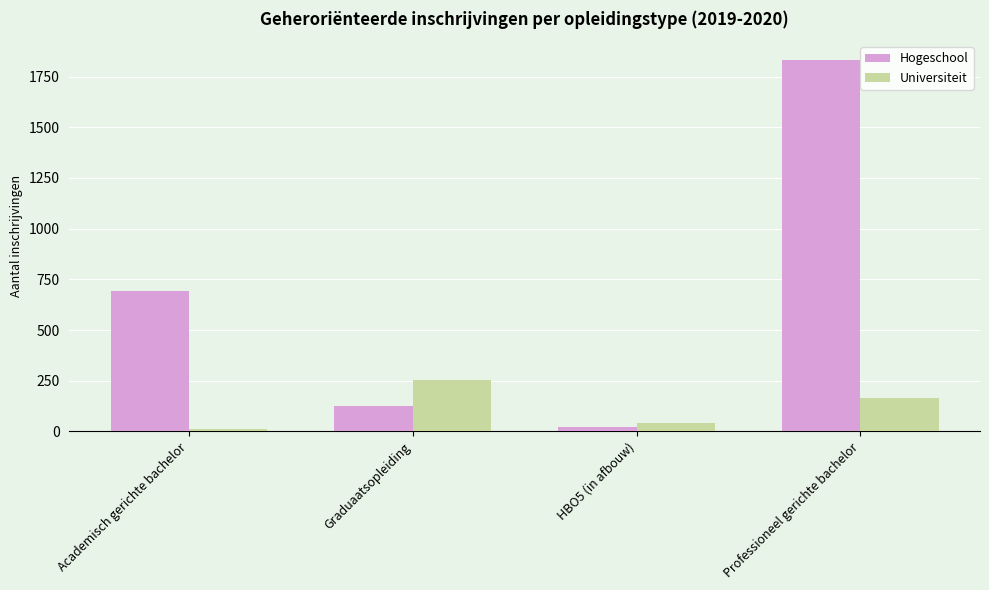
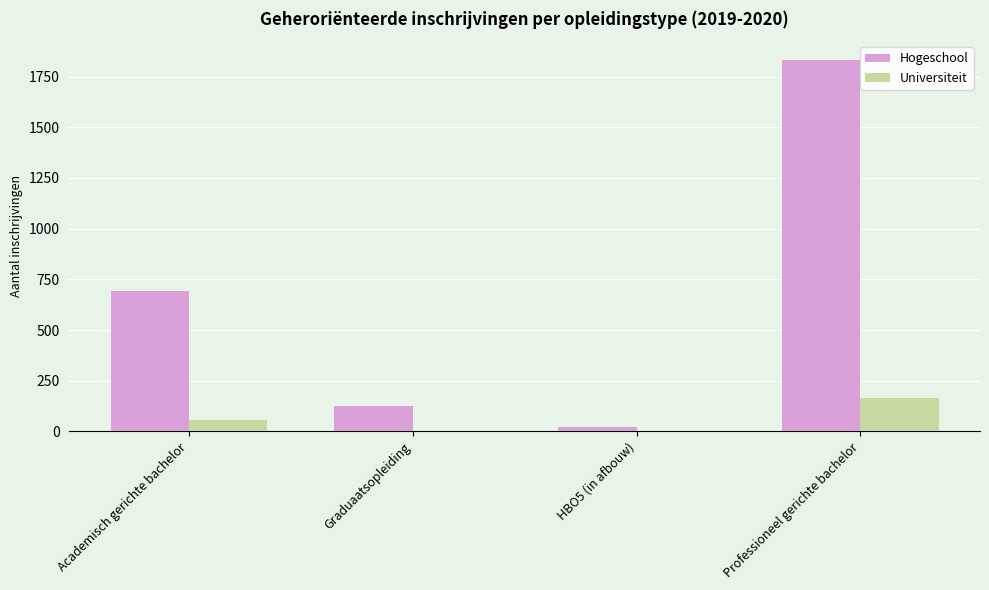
Universiteit, Academisch gerichte bachelor: 10 -> 60
Universiteit, Graduaatsopleiding: 250 -> 0
Universiteit, HBO5 (in afbouw): 40 -> 0
